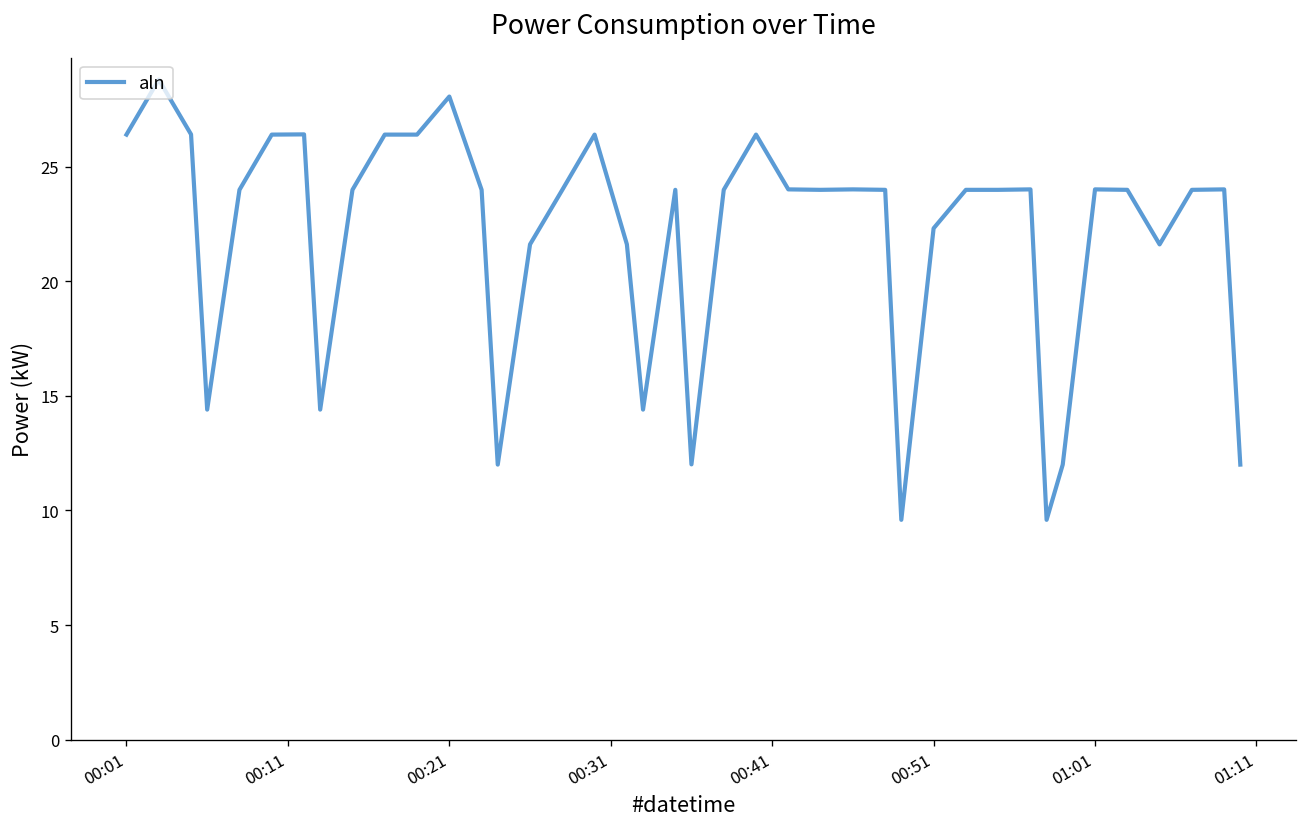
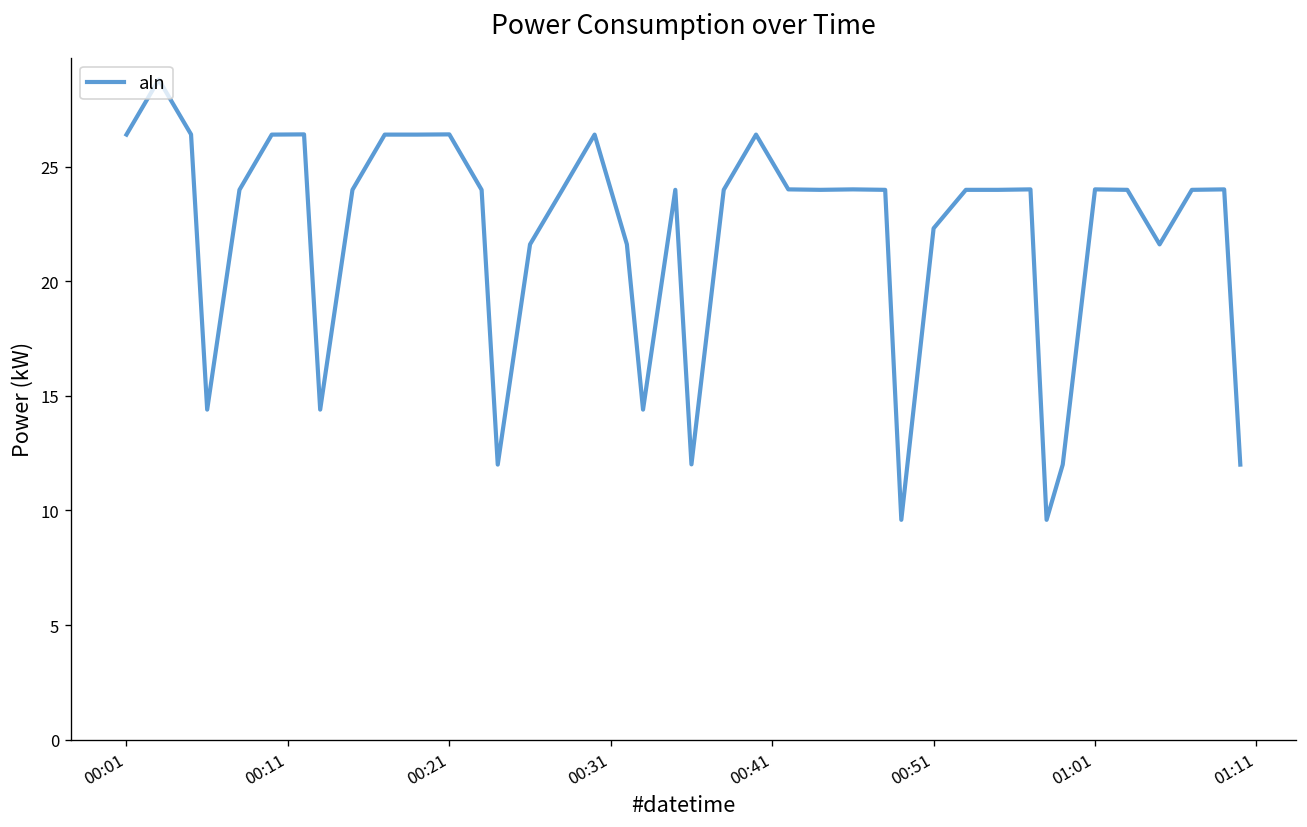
00:21: 28.1 -> 26.4
